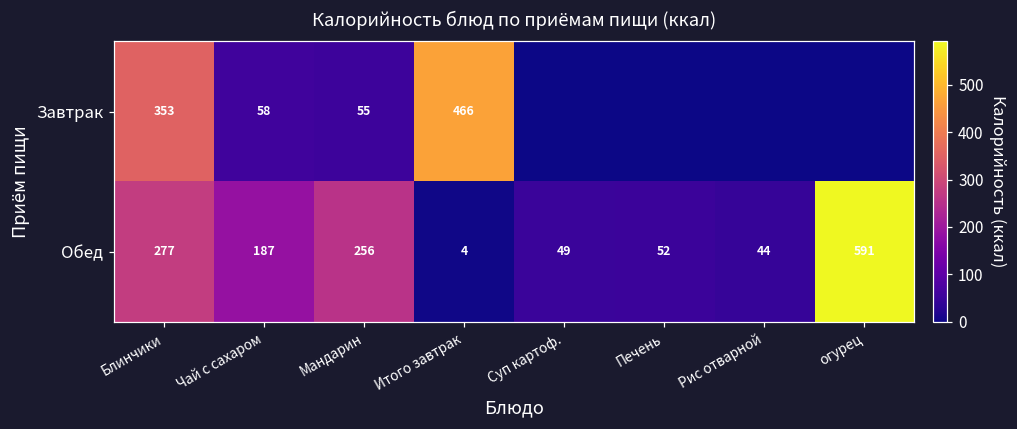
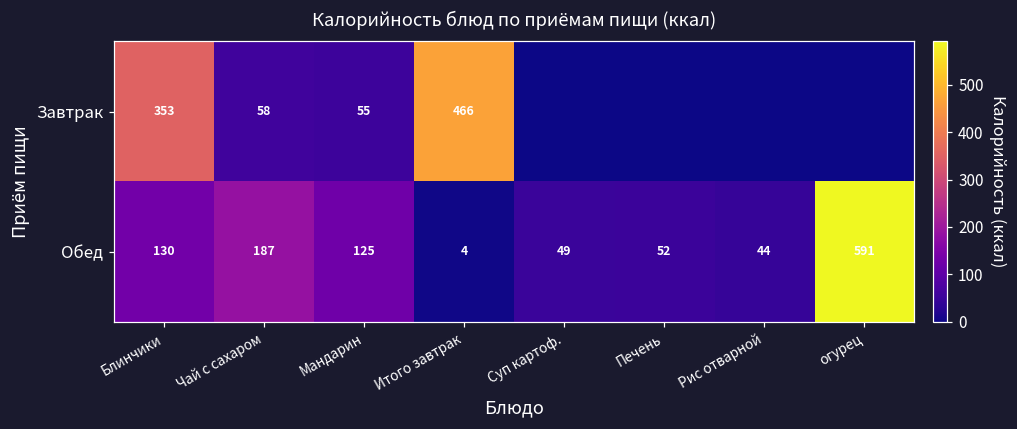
Обед, Блинчики: 277 -> 130
Обед, Мандарин: 256 -> 125
